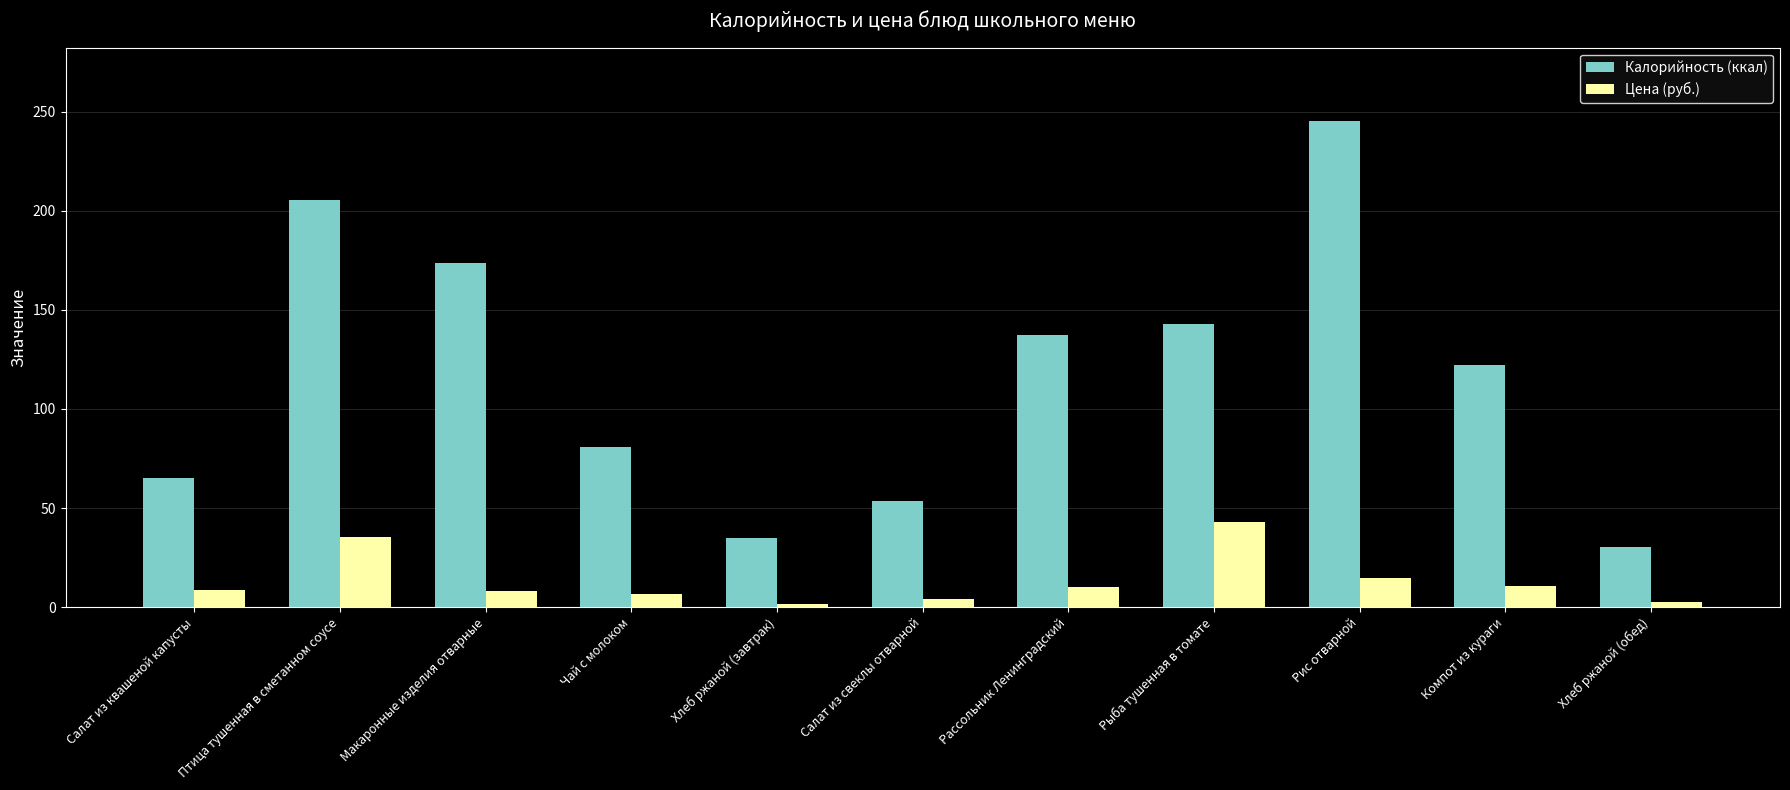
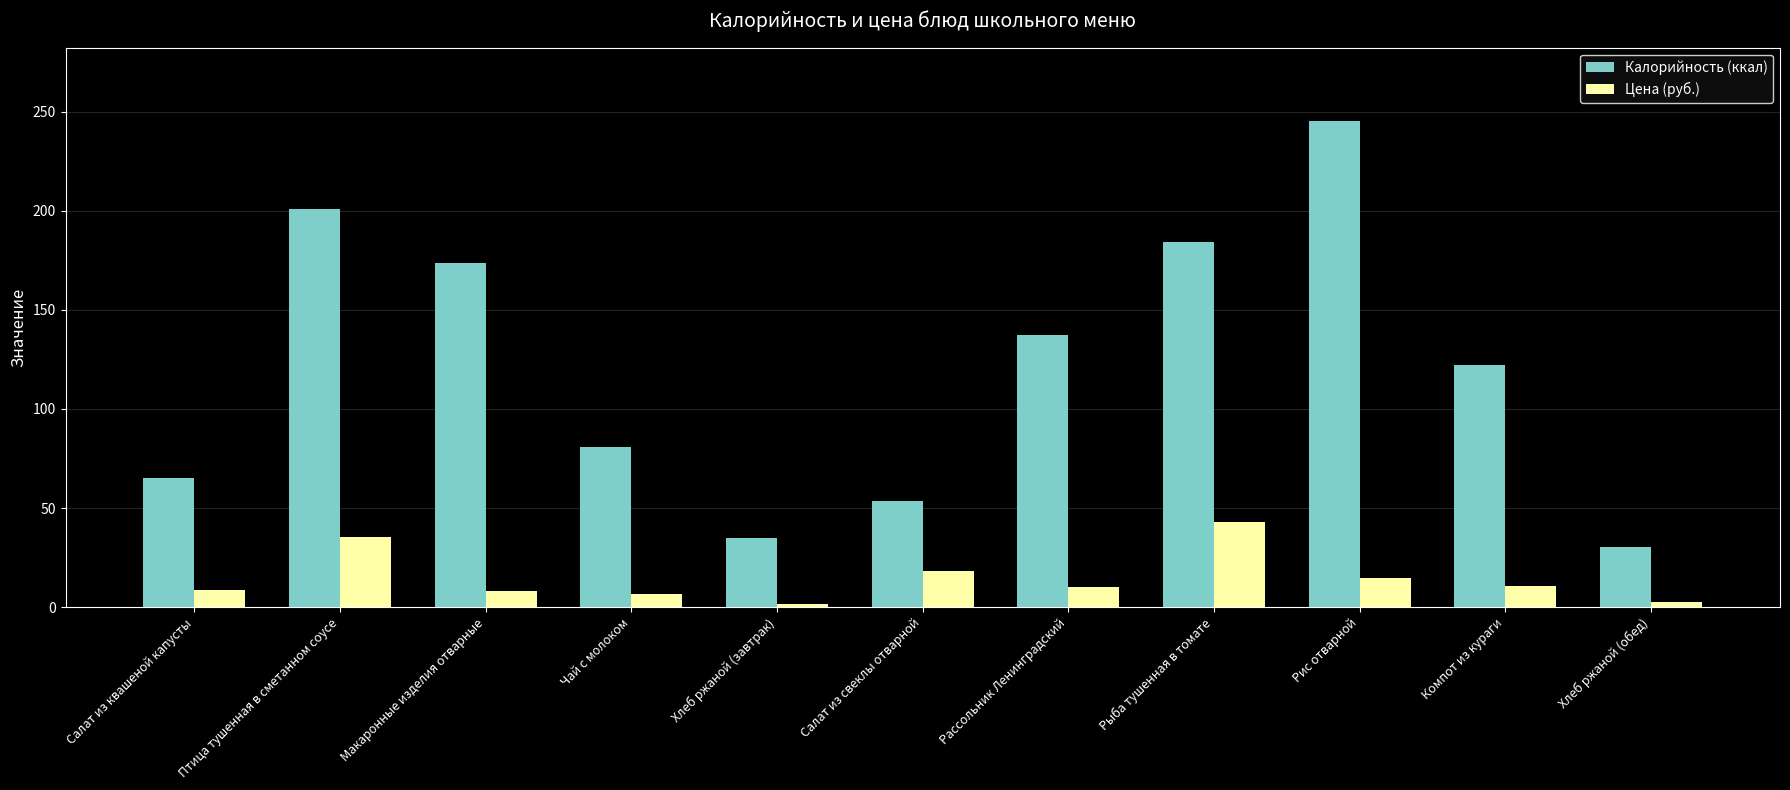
Калорийность (ккал), Птица тушенная в сметанном соусе: 205 -> 201
Цена (руб.), Салат из свеклы отварной: 4 -> 18
Калорийность (ккал), Рыба тушенная в томате: 143 -> 184
